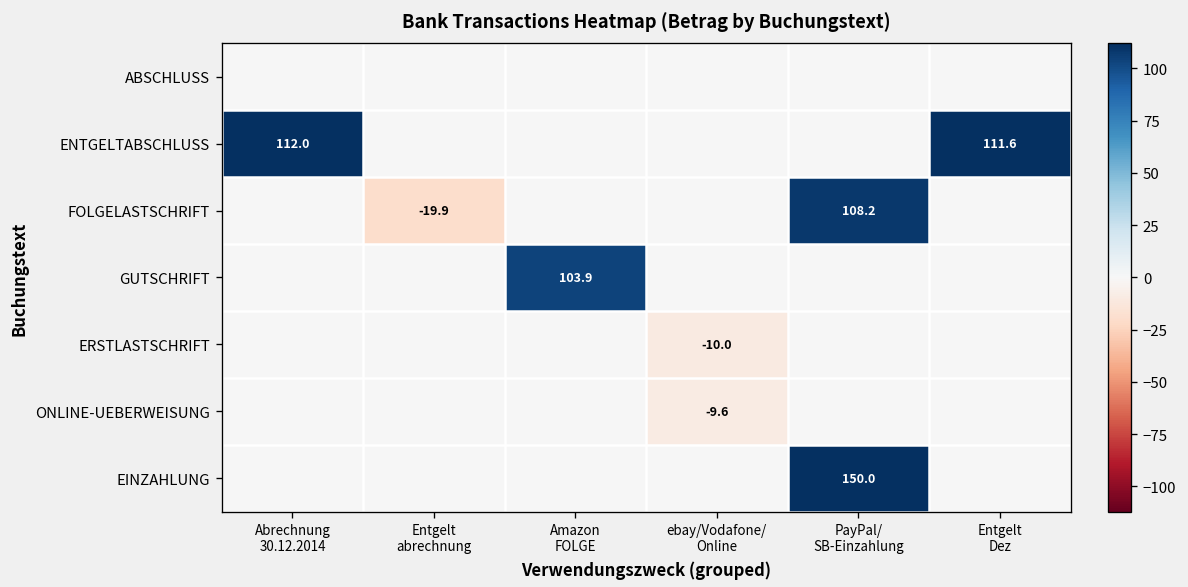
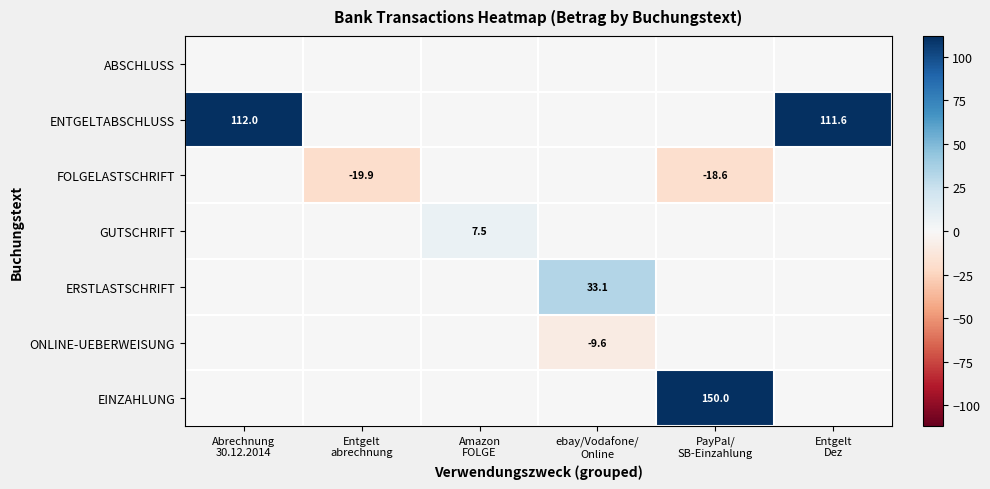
FOLGELASTSCHRIFT, PayPal/ SB-Einzahlung: 108.2 -> -18.6
GUTSCHRIFT, Amazon FOLGE: 103.9 -> 7.5
ERSTLASTSCHRIFT, ebay/Vodafone/ Online: -10.0 -> 33.1
